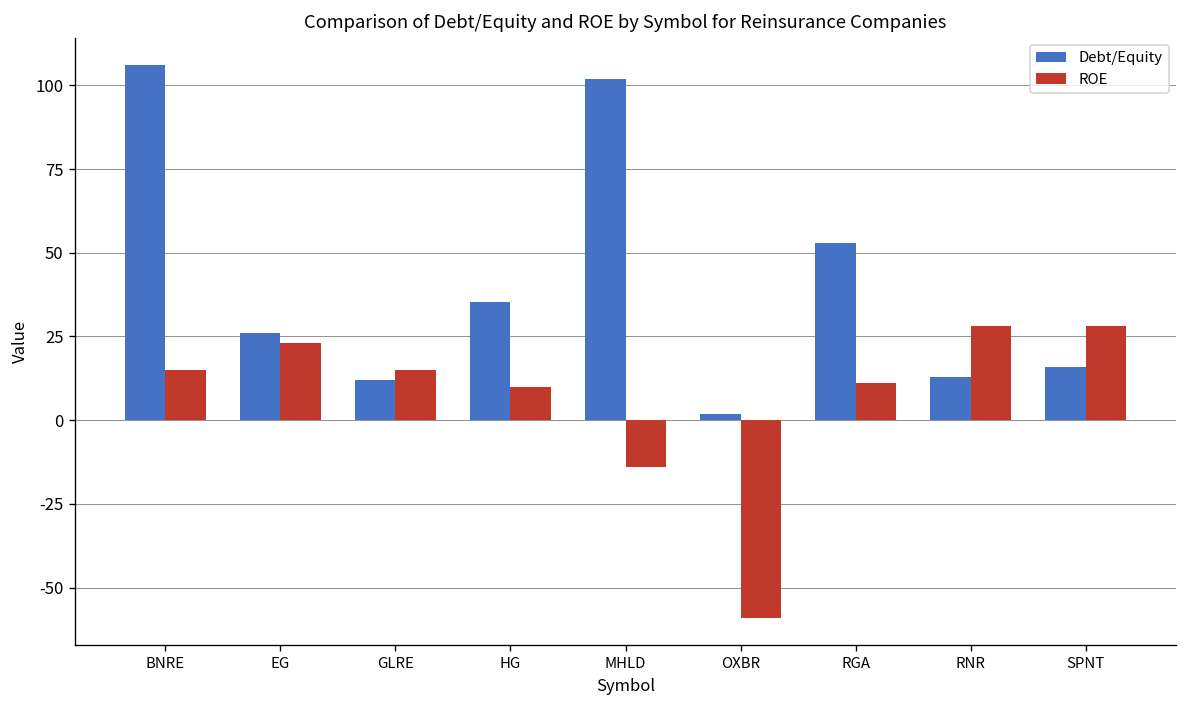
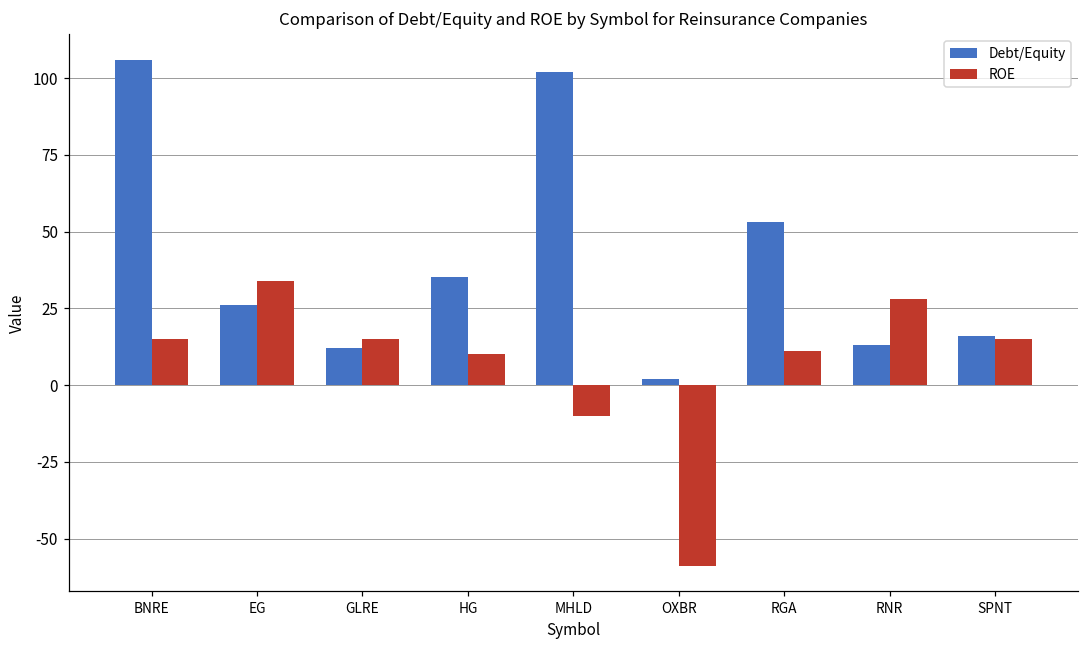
ROE, EG: 23 -> 34
ROE, MHLD: -14 -> -10
ROE, SPNT: 28 -> 15
